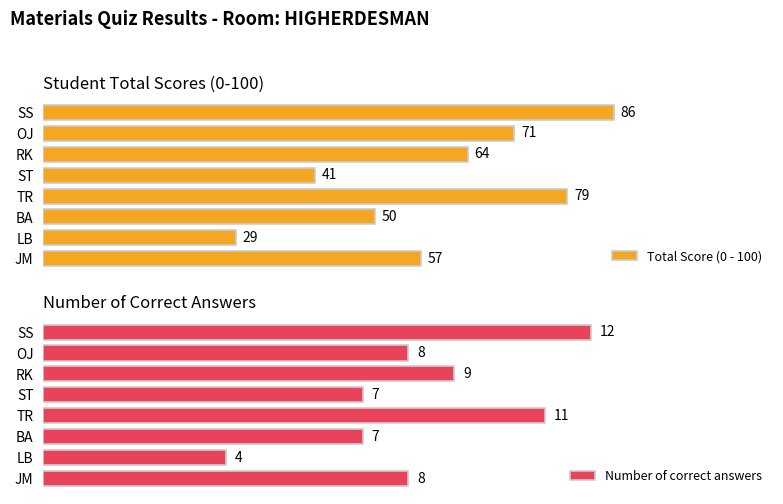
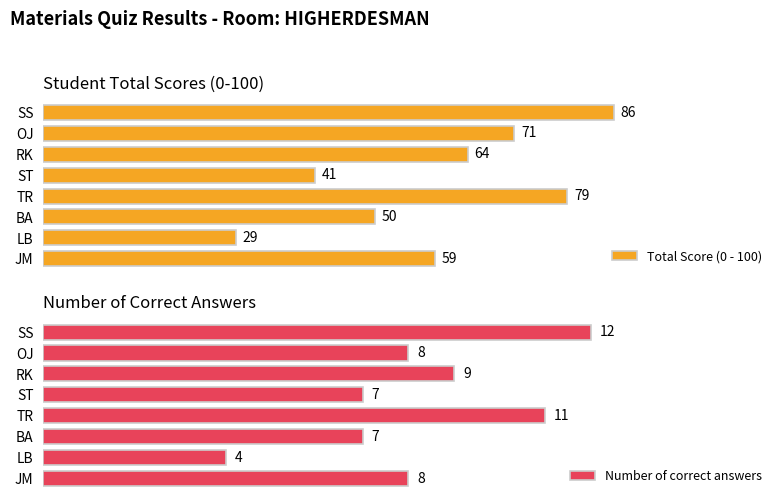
Student Total Scores (0-100), JM: 57 -> 59
